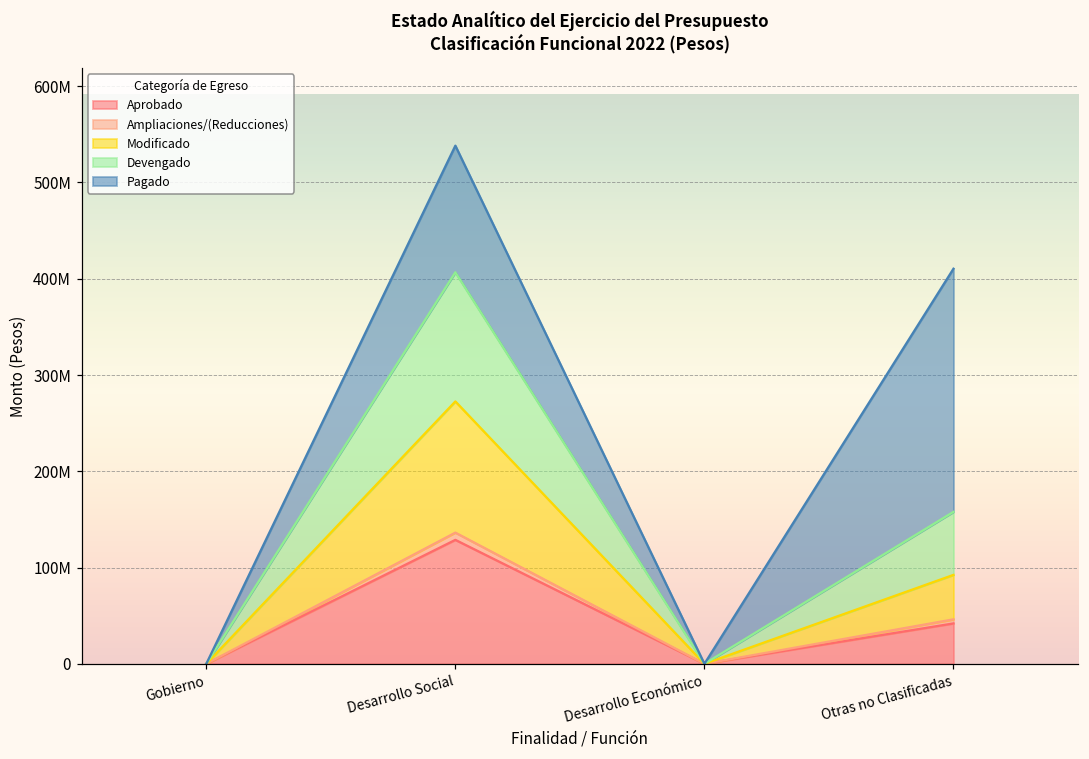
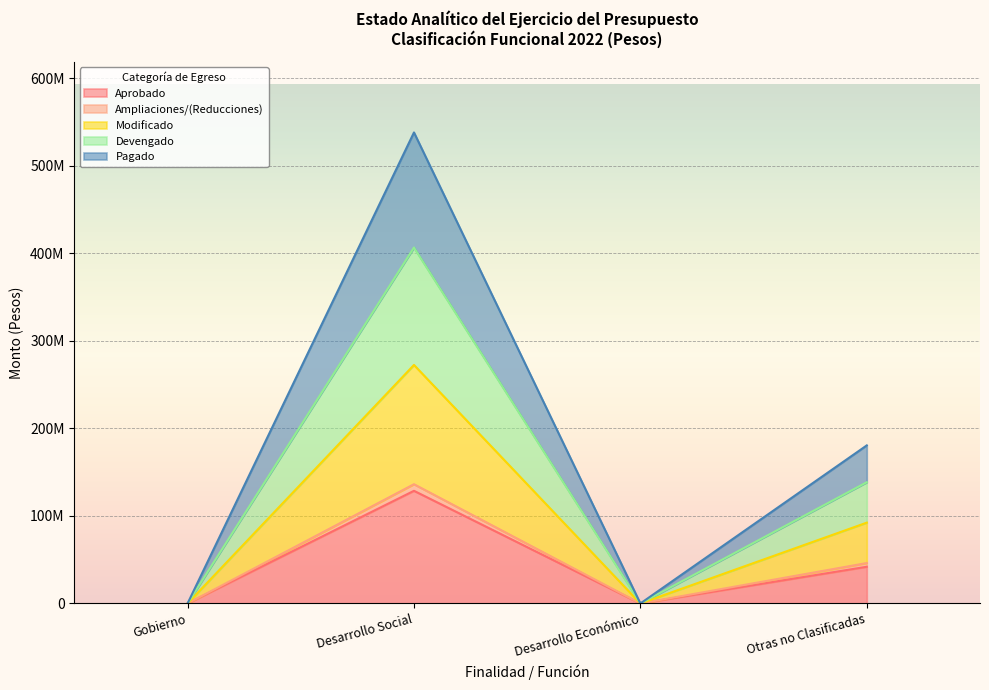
Devengado, Otras no Clasificadas: 70000000 -> 50000000
Pagado, Otras no Clasificadas: 250000000 -> 40000000
